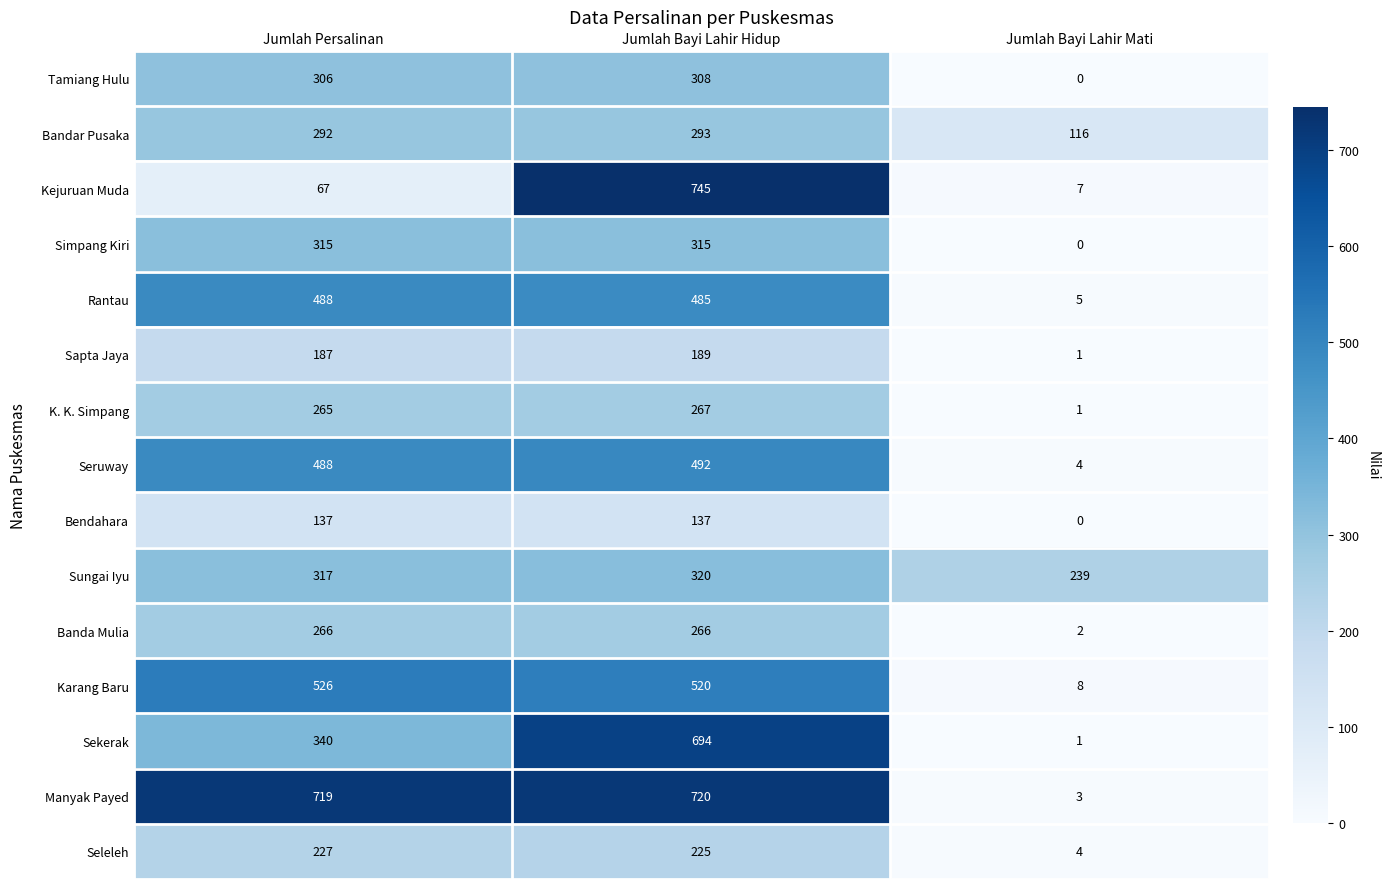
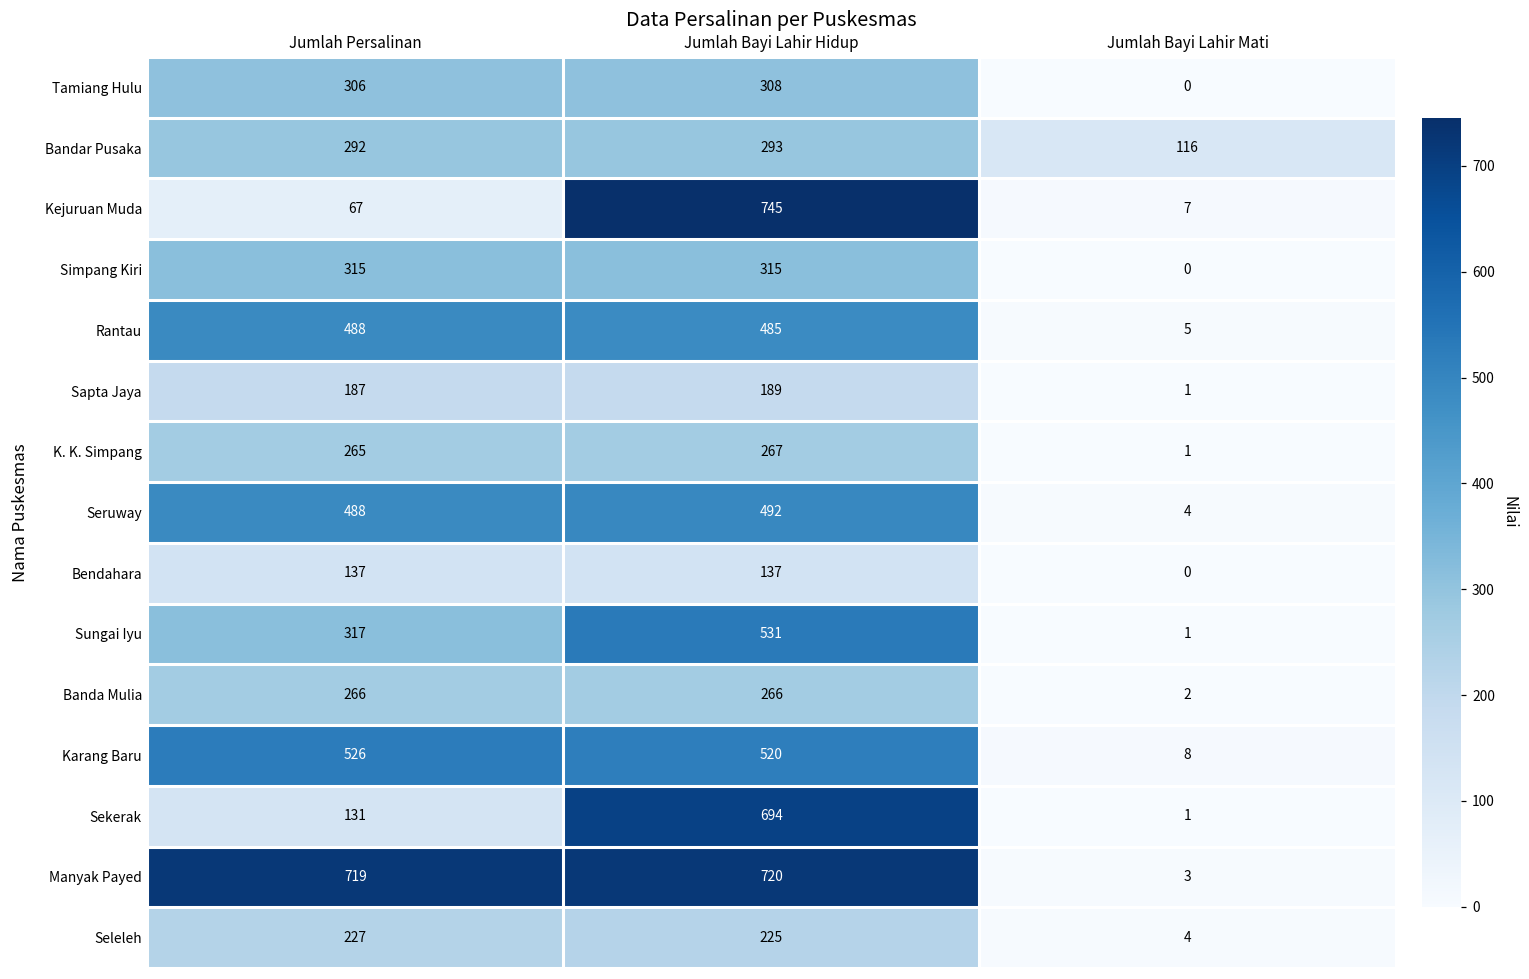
Sungai Iyu, Jumlah Bayi Lahir Hidup: 320 -> 531
Sungai Iyu, Jumlah Bayi Lahir Mati: 239 -> 1
Sekerak, Jumlah Persalinan: 340 -> 131
